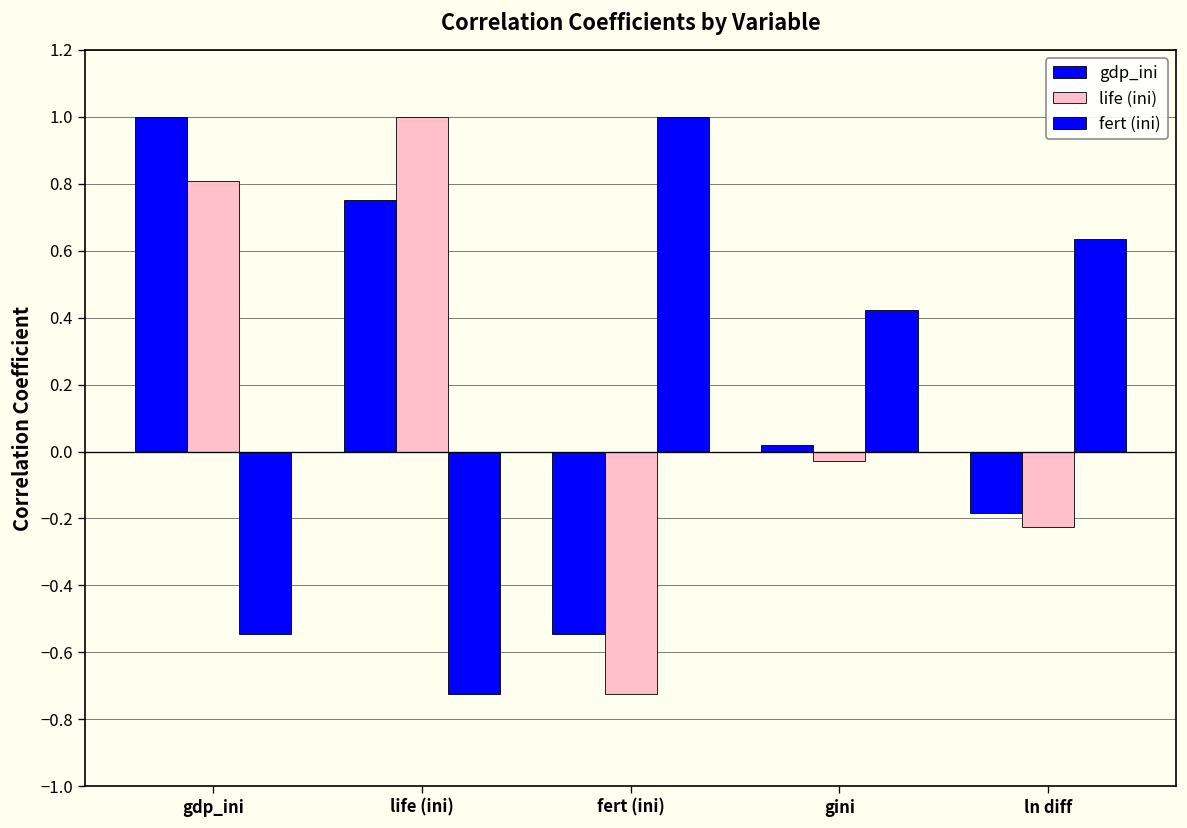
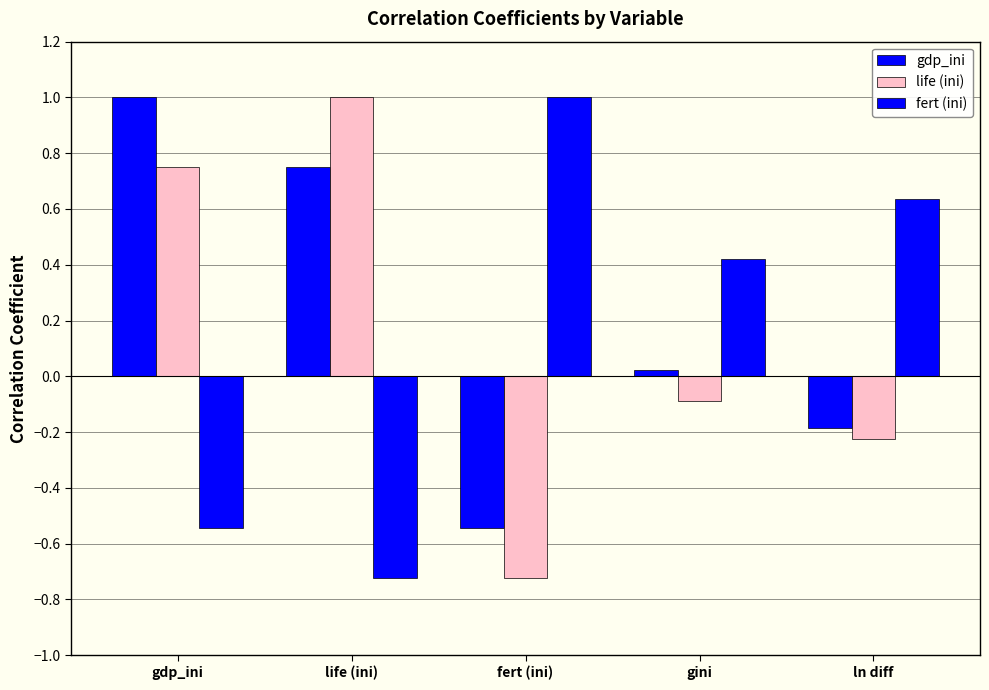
life (ini), gdp_ini: 0.81 -> 0.75
life (ini), gini: -0.03 -> -0.09
